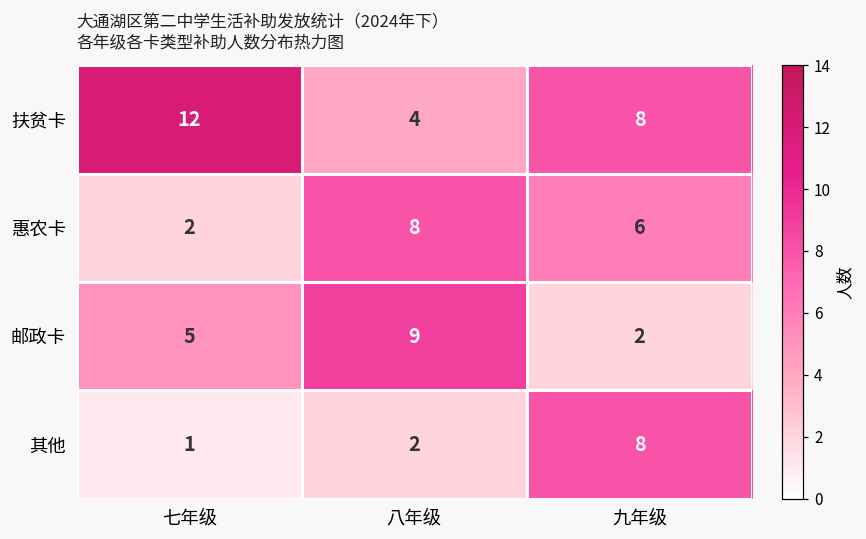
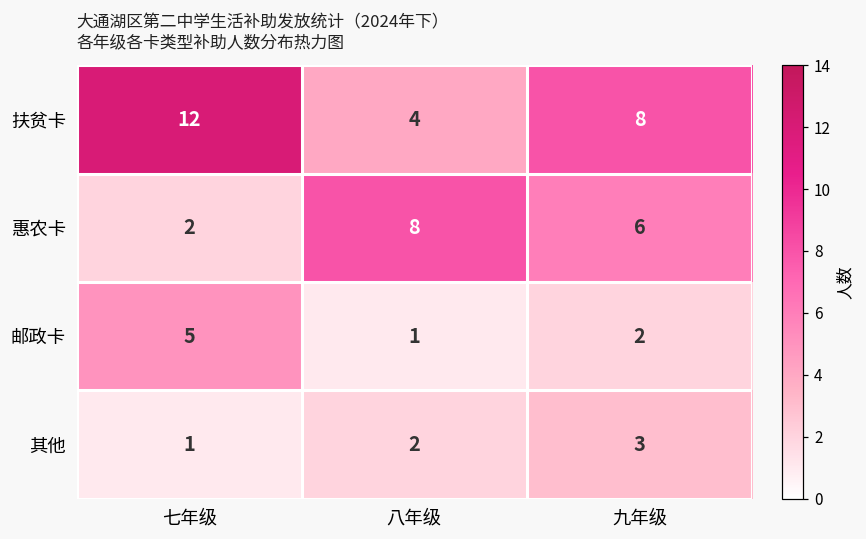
邮政卡, 八年级: 9 -> 1
其他, 九年级: 8 -> 3
